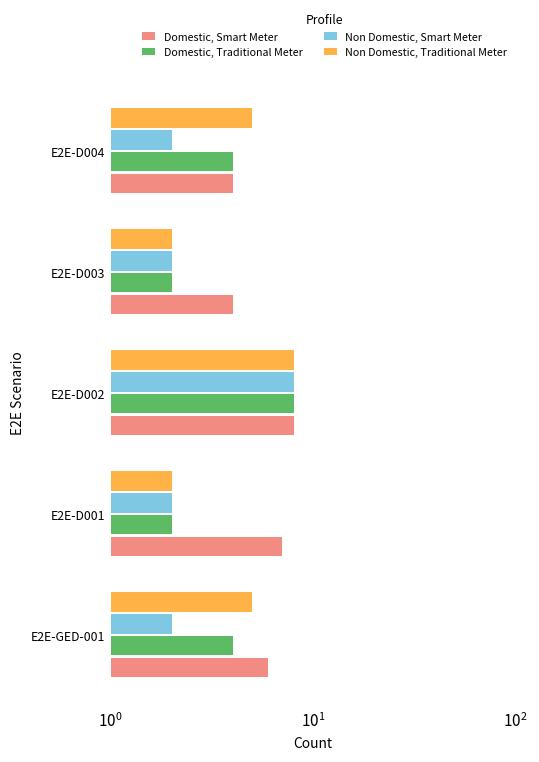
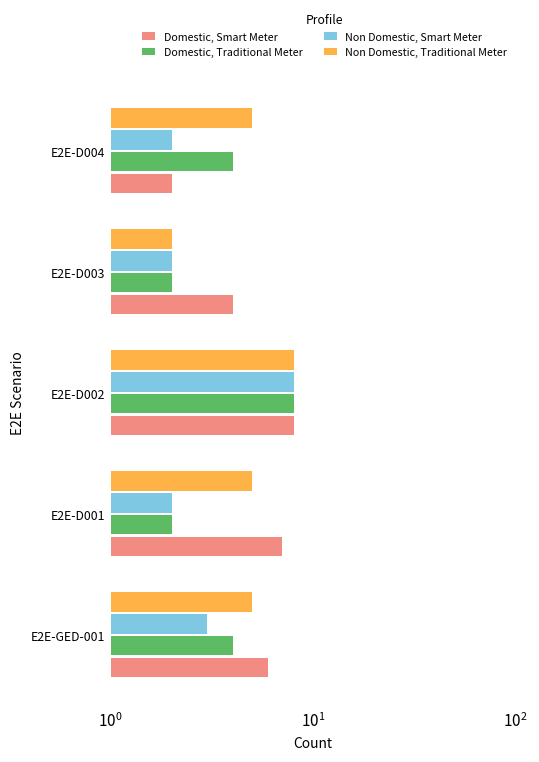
Domestic, Smart Meter, E2E-D004: 4 -> 2
Non Domestic, Traditional Meter, E2E-D001: 2 -> 5
Non Domestic, Smart Meter, E2E-GED-001: 2 -> 3
